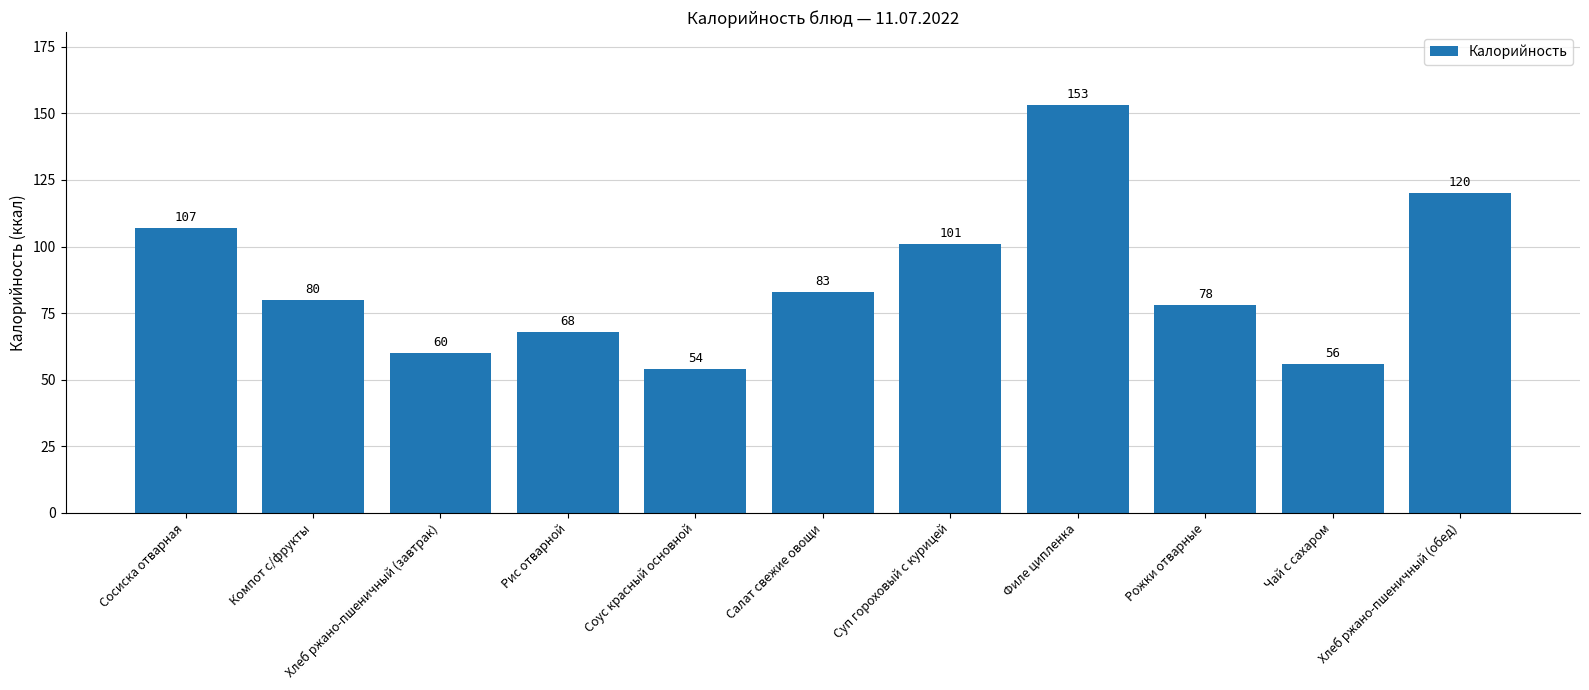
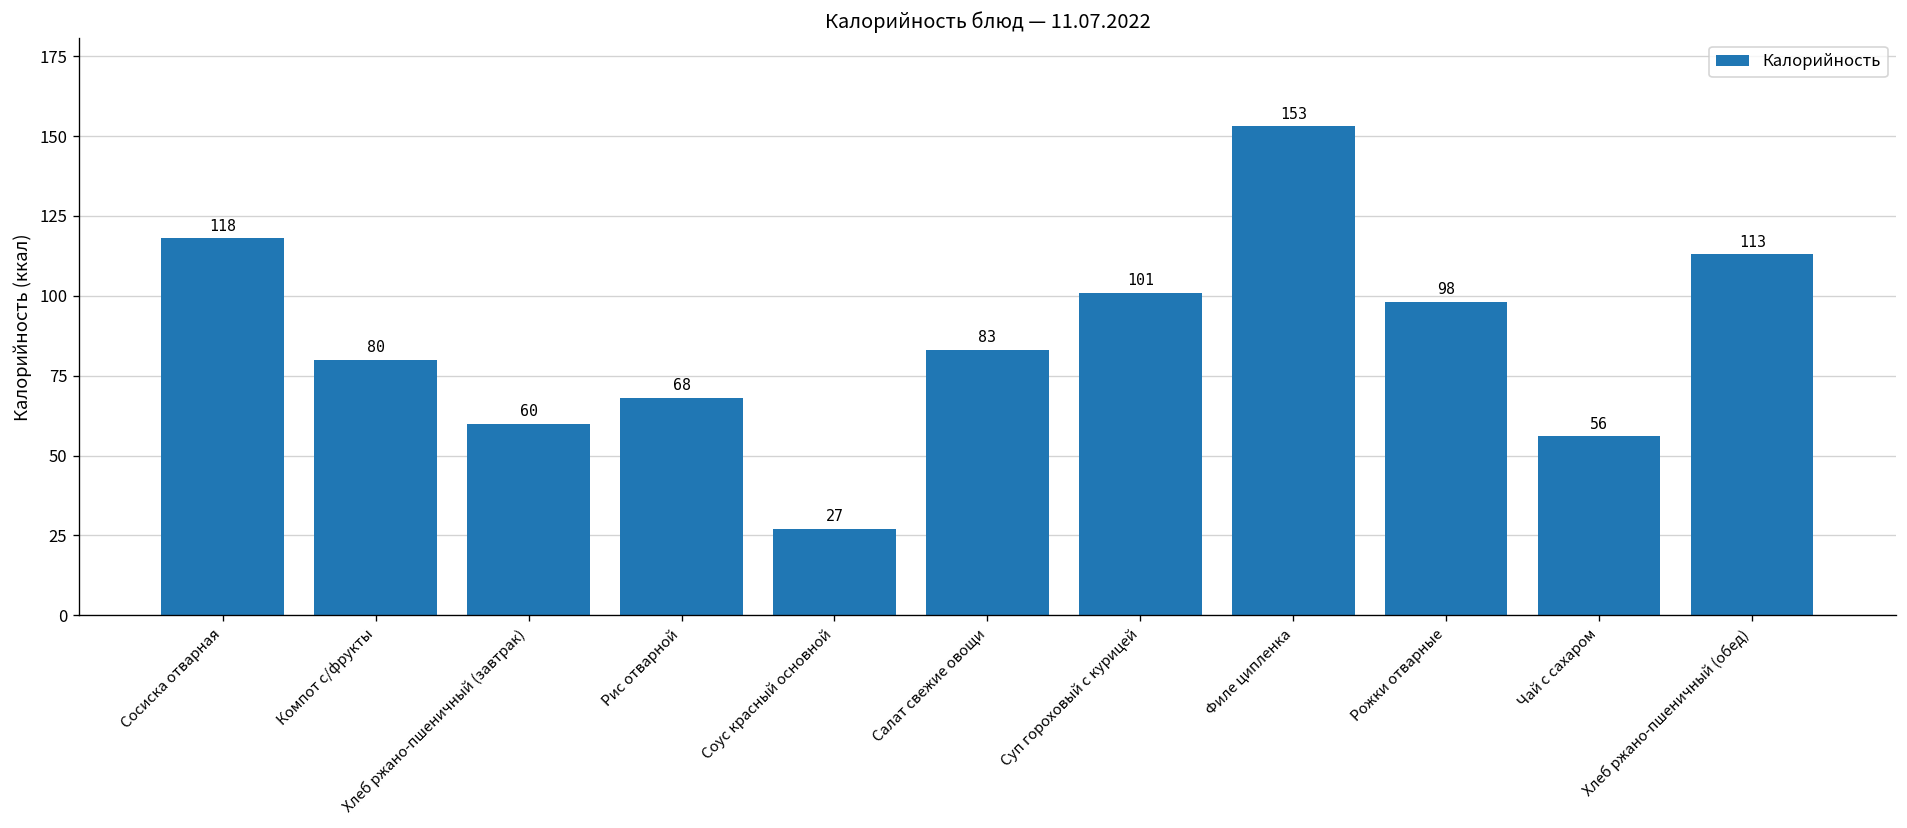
Сосиска отварная: 107 -> 118
Соус красный основной: 54 -> 27
Рожки отварные: 78 -> 98
Хлеб ржано-пшеничный (обед): 120 -> 113
